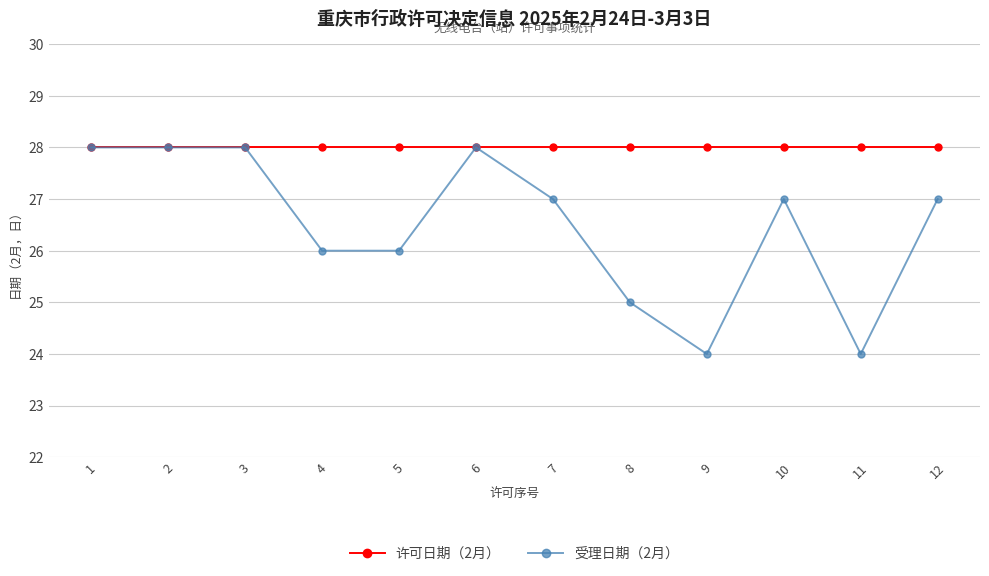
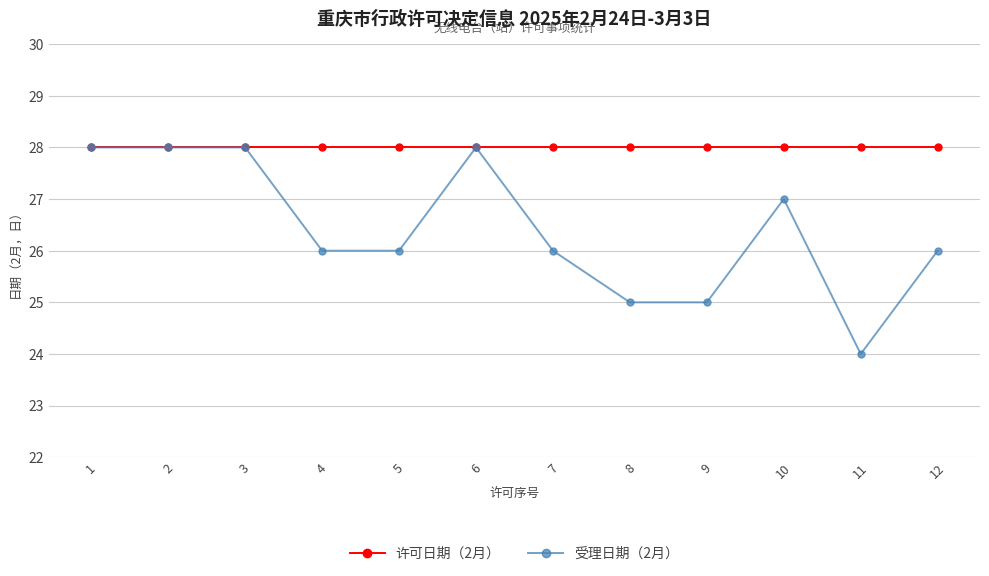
受理日期（2月）, 7: 27 -> 26
受理日期（2月）, 9: 24 -> 25
受理日期（2月）, 12: 27 -> 26
